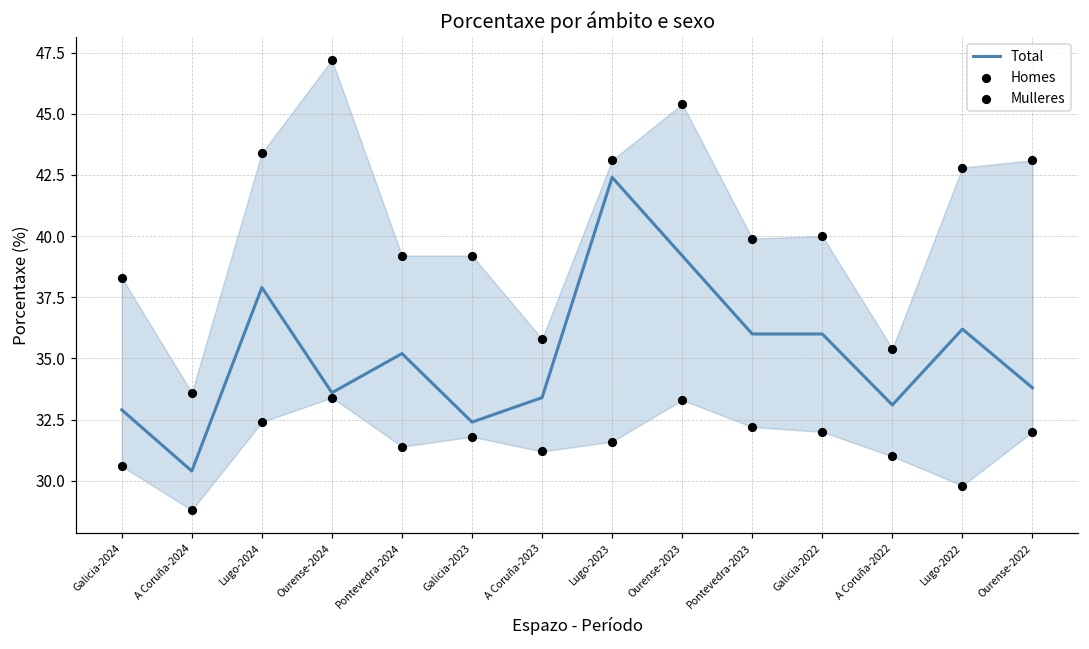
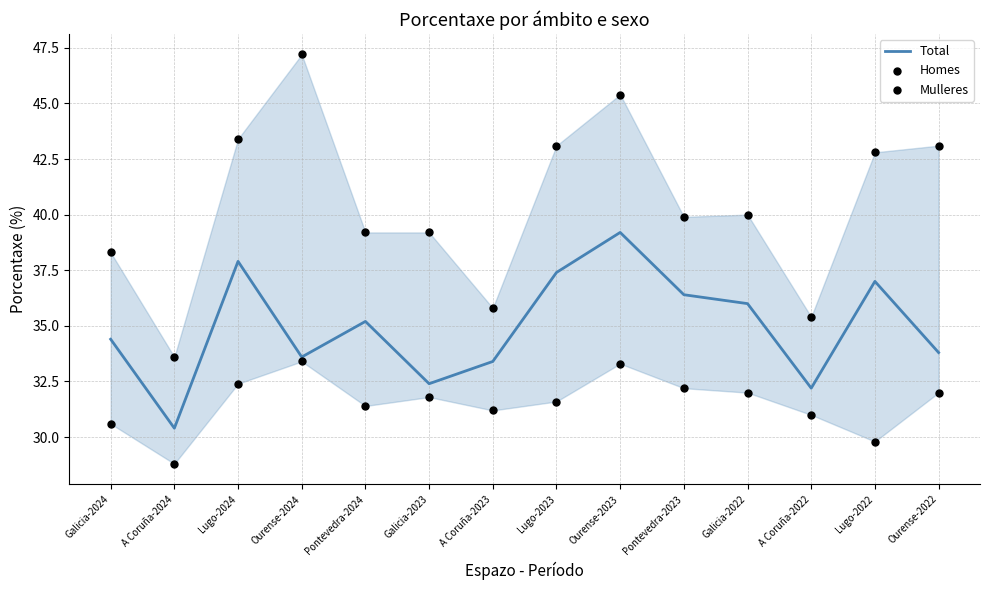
Total, Galicia-2024: 32.9 -> 34.4
Total, Lugo-2023: 42.4 -> 37.4
Total, Pontevedra-2023: 36.0 -> 36.4
Total, A Coruña-2022: 33.1 -> 32.2
Total, Lugo-2022: 36.2 -> 37.0
